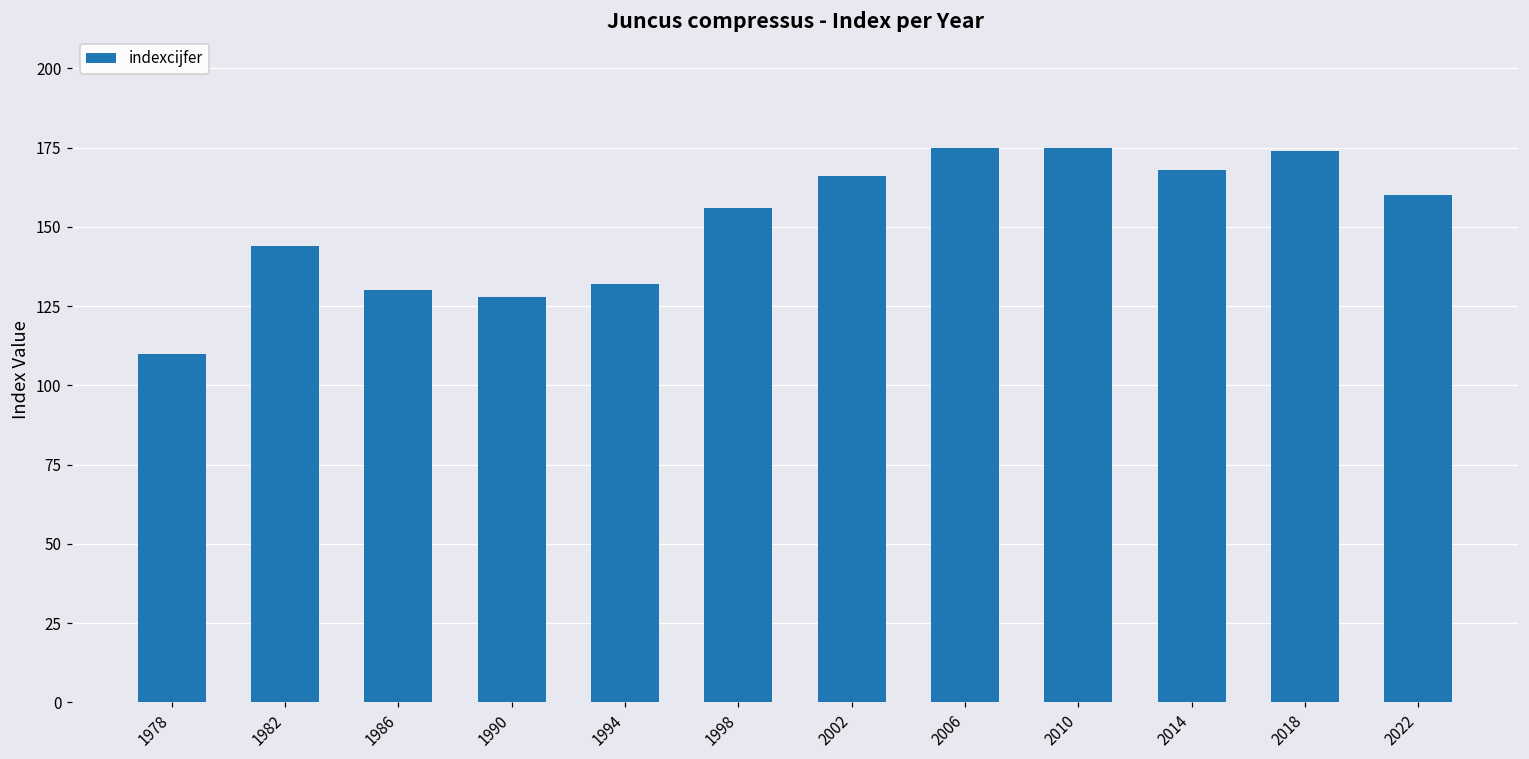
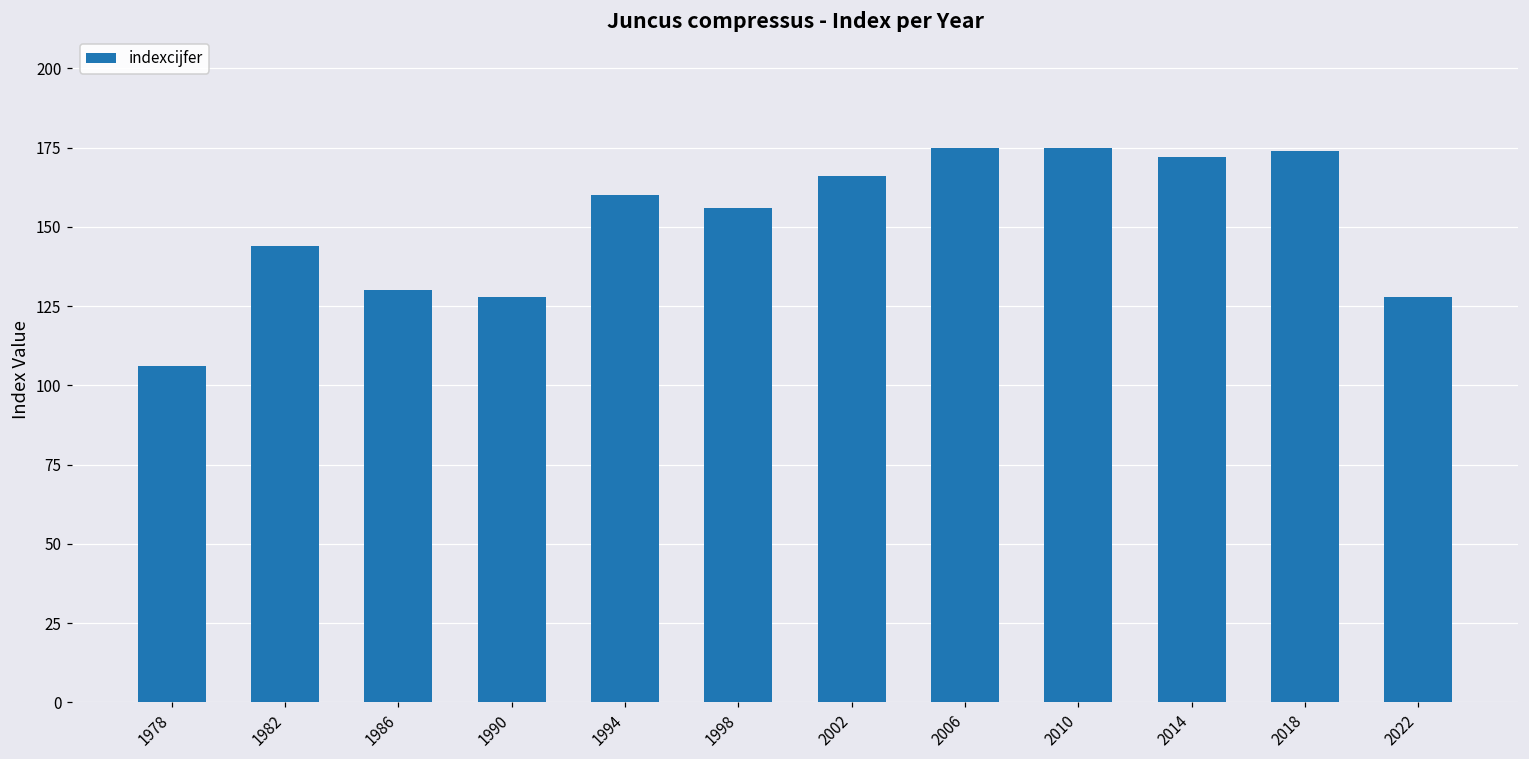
1978: 110 -> 106
1994: 132 -> 160
2014: 168 -> 172
2022: 160 -> 128
